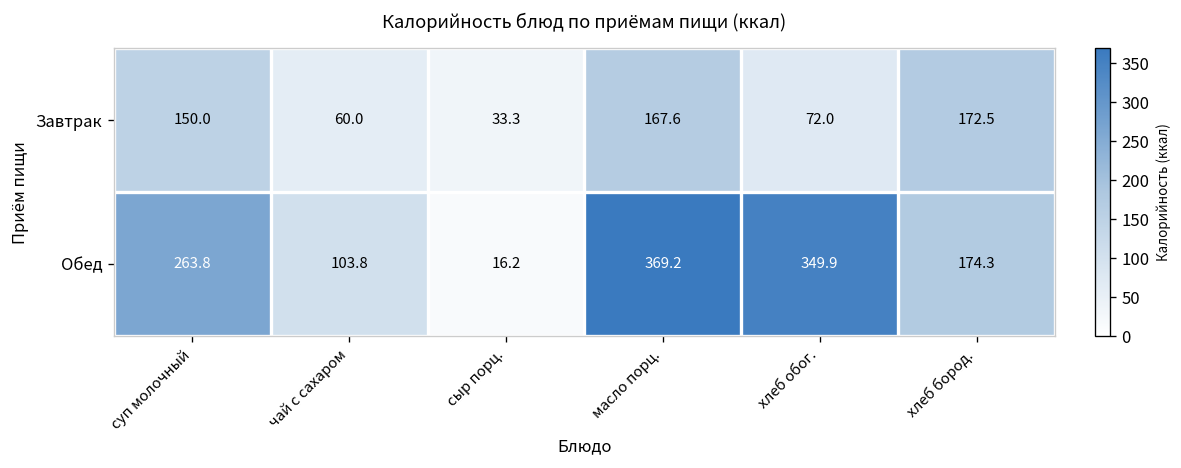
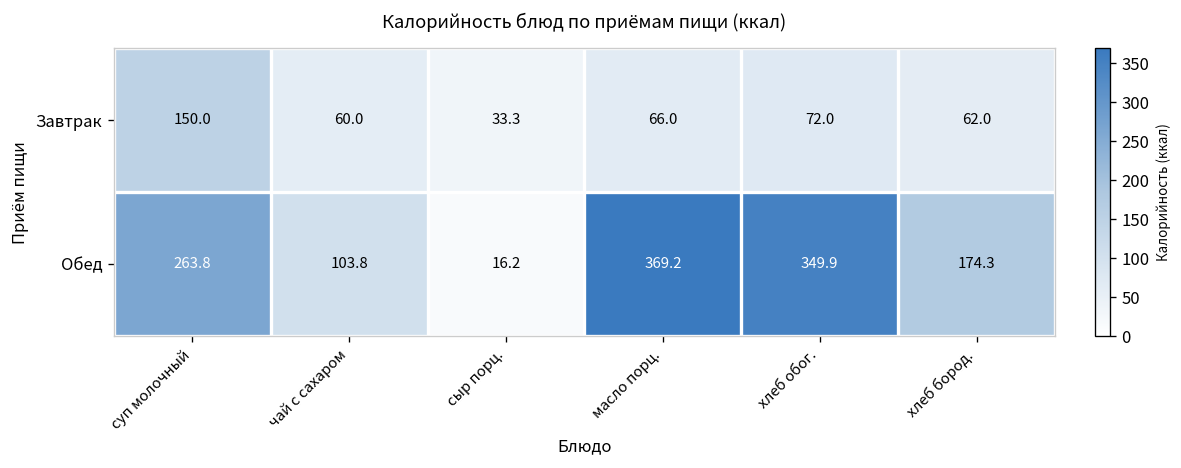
Завтрак, масло порц.: 167.6 -> 66.0
Завтрак, хлеб бород.: 172.5 -> 62.0
